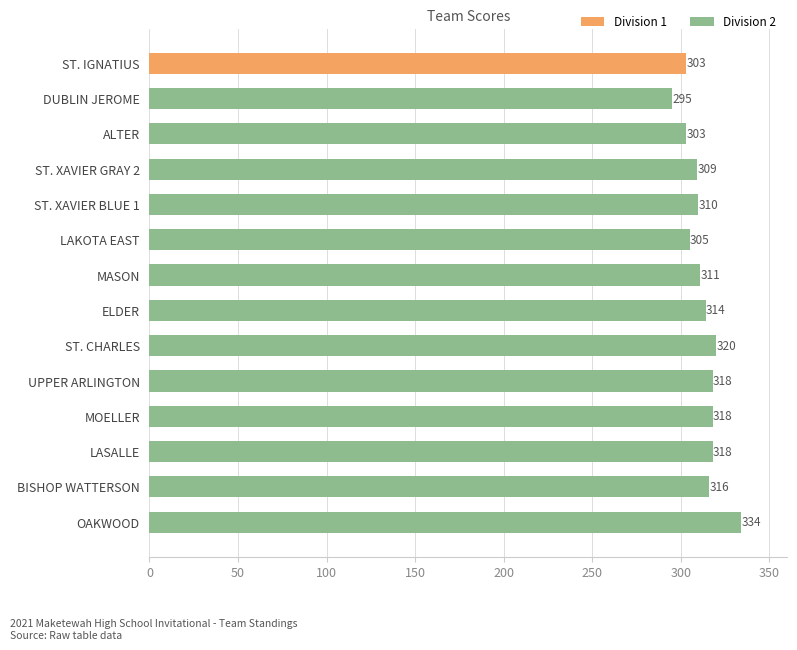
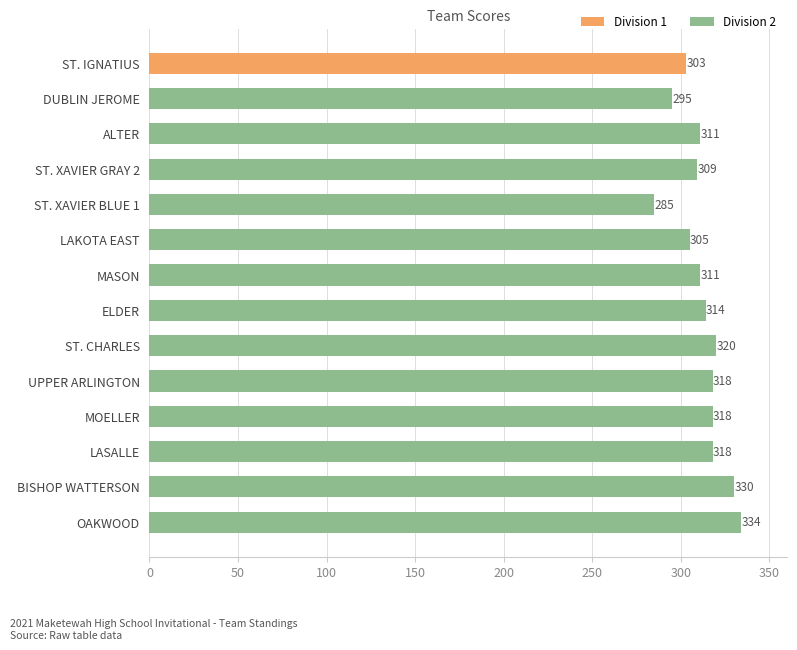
ALTER: 303 -> 311
ST. XAVIER BLUE 1: 310 -> 285
BISHOP WATTERSON: 316 -> 330
